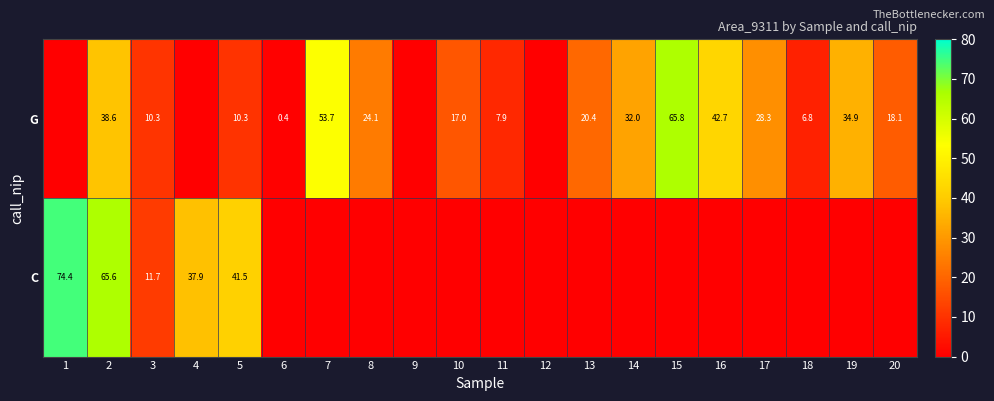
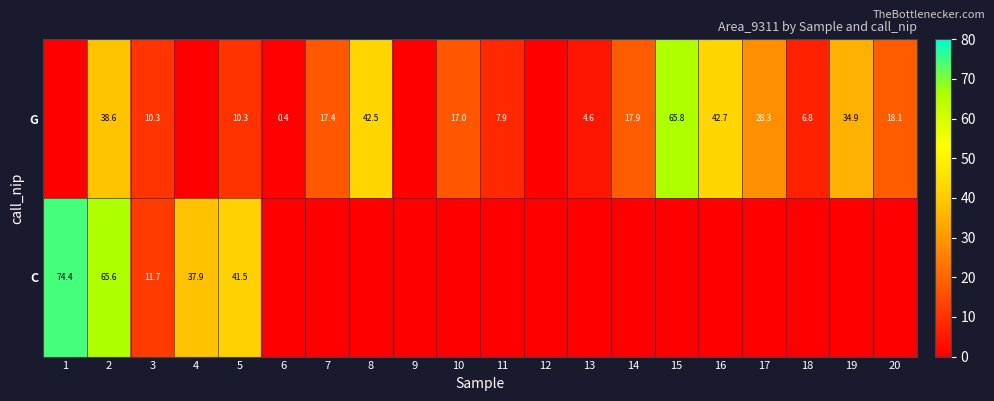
G, 7: 53.7 -> 17.4
G, 8: 24.1 -> 42.5
G, 13: 20.4 -> 4.6
G, 14: 32.0 -> 17.9
